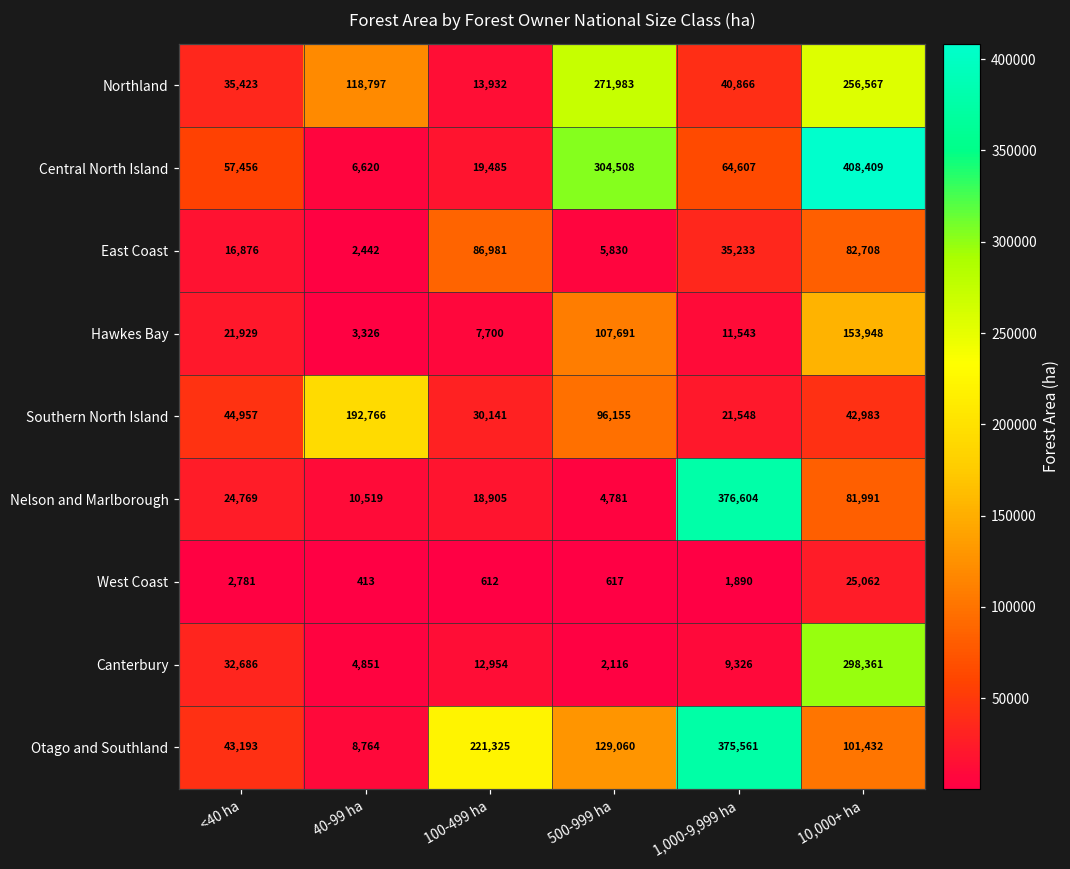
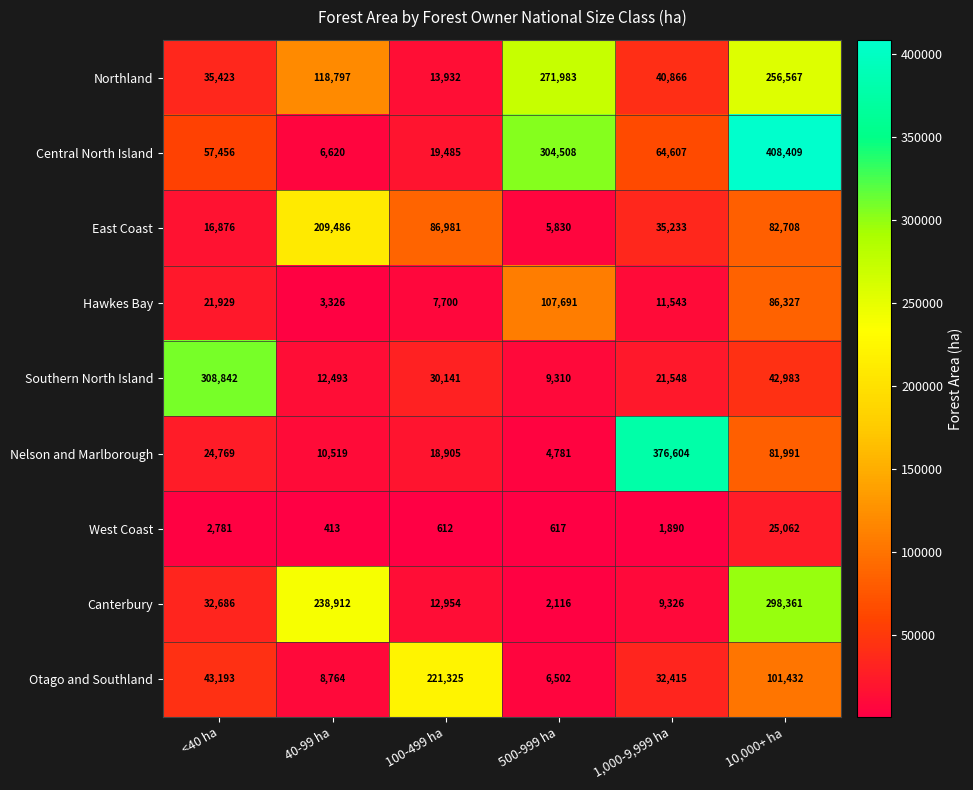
East Coast, 40-99 ha: 2,442 -> 209,486
Hawkes Bay, 10,000+ ha: 153,948 -> 86,327
Southern North Island, <40 ha: 44,957 -> 308,842
Southern North Island, 40-99 ha: 192,766 -> 12,493
Southern North Island, 500-999 ha: 96,155 -> 9,310
Canterbury, 40-99 ha: 4,851 -> 238,912
Otago and Southland, 500-999 ha: 129,060 -> 6,502
Otago and Southland, 1,000-9,999 ha: 375,561 -> 32,415
